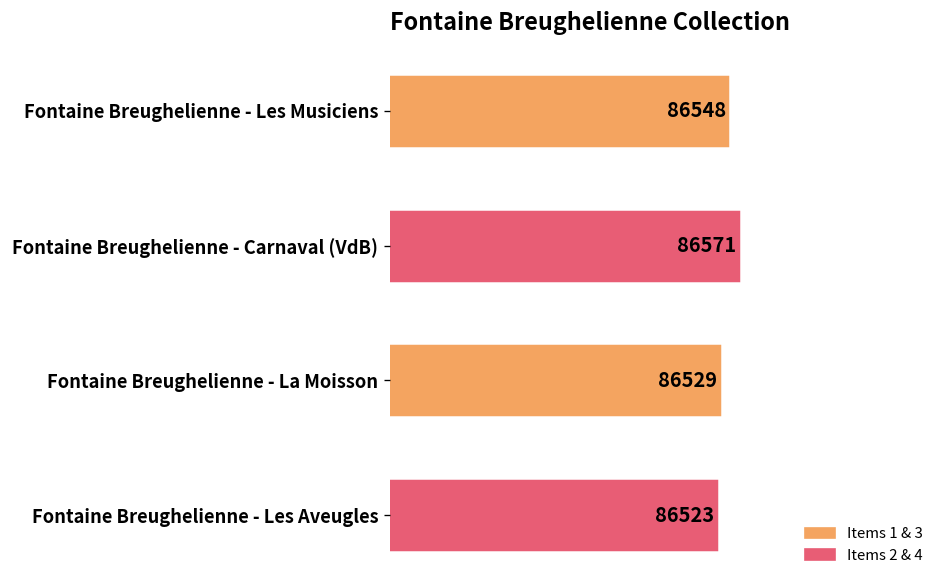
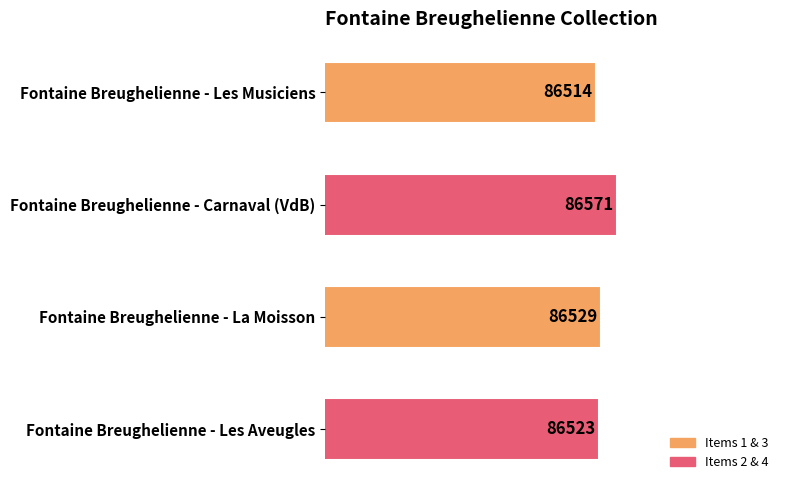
Fontaine Breughelienne - Les Musiciens: 86548 -> 86514
